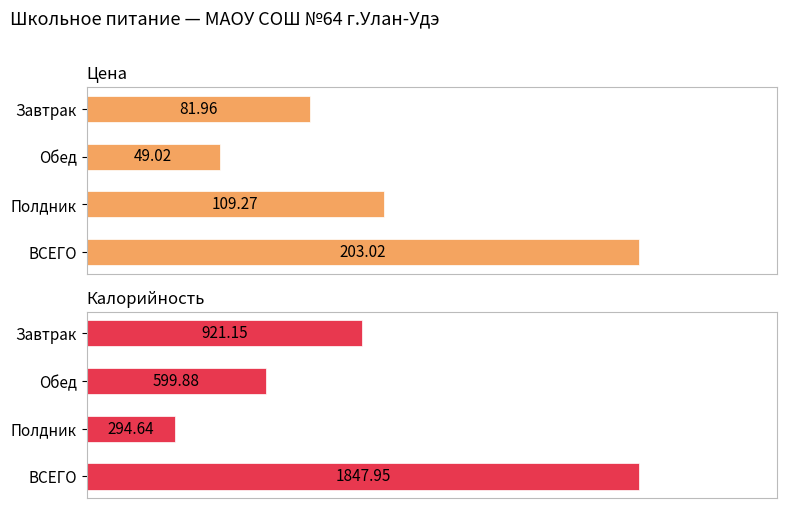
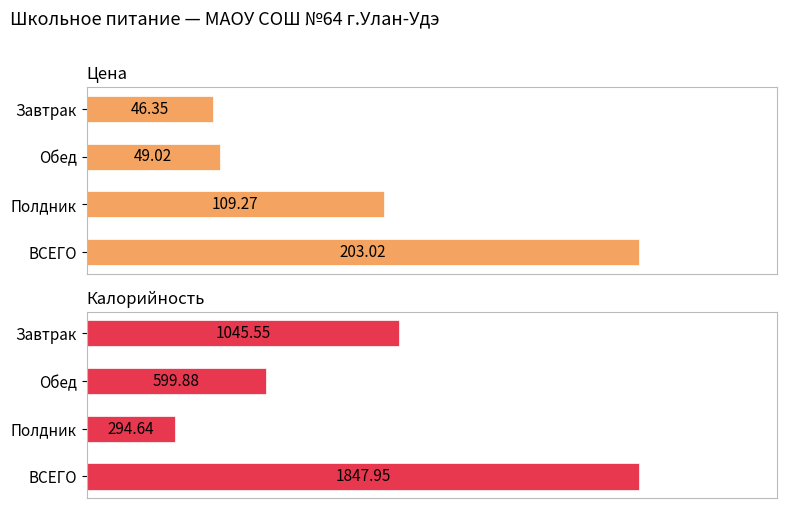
Цена, Завтрак: 81.96 -> 46.35
Калорийность, Завтрак: 921.15 -> 1045.55
